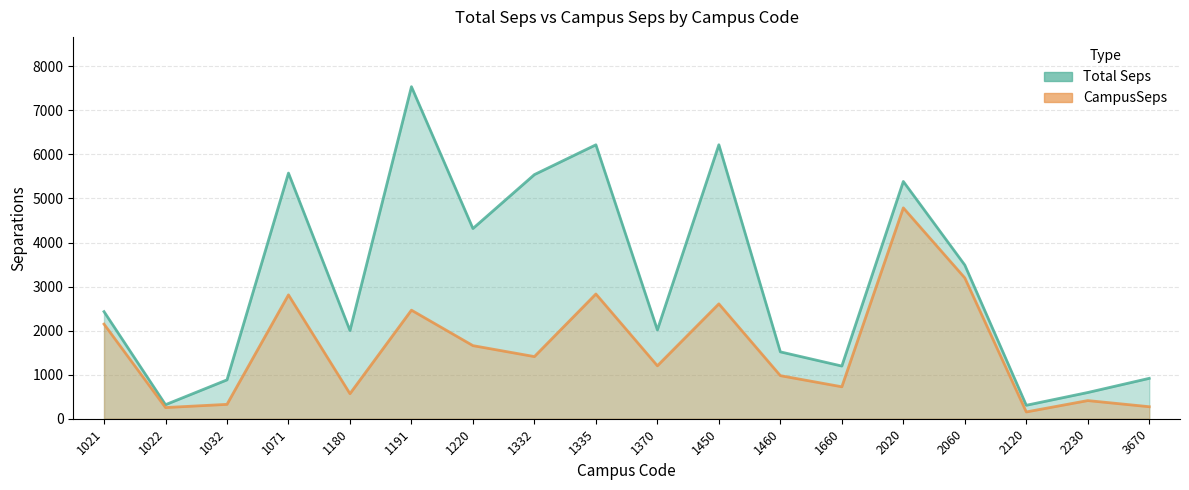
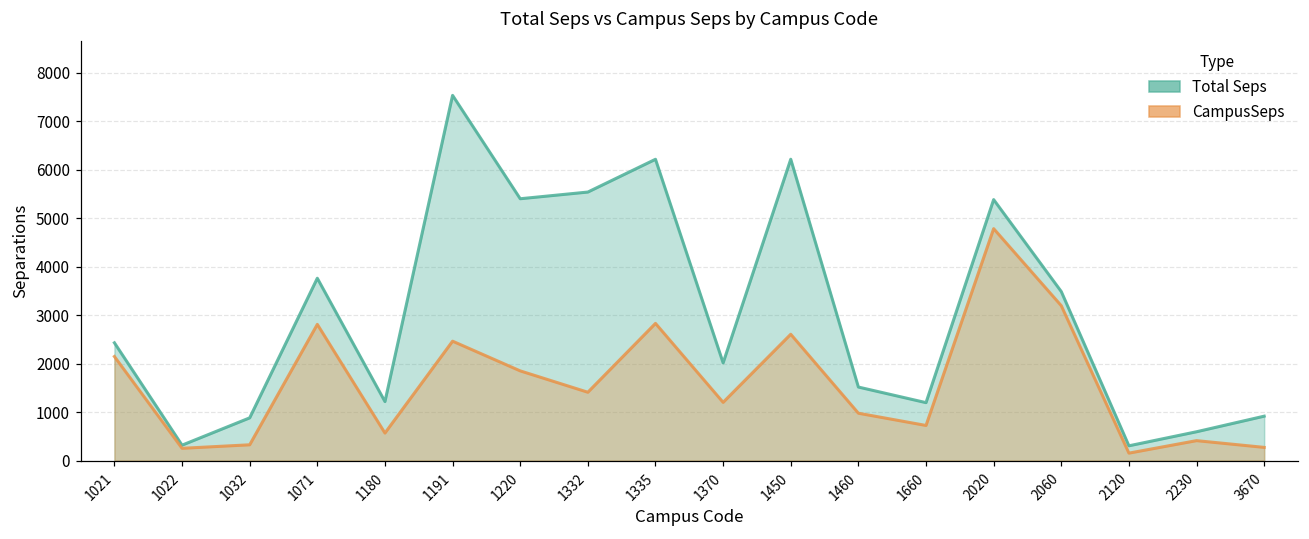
Total Seps, 1071: 5600 -> 3800
Total Seps, 1180: 2000 -> 1200
Total Seps, 1220: 4300 -> 5400
CampusSeps, 1220: 1700 -> 1900
